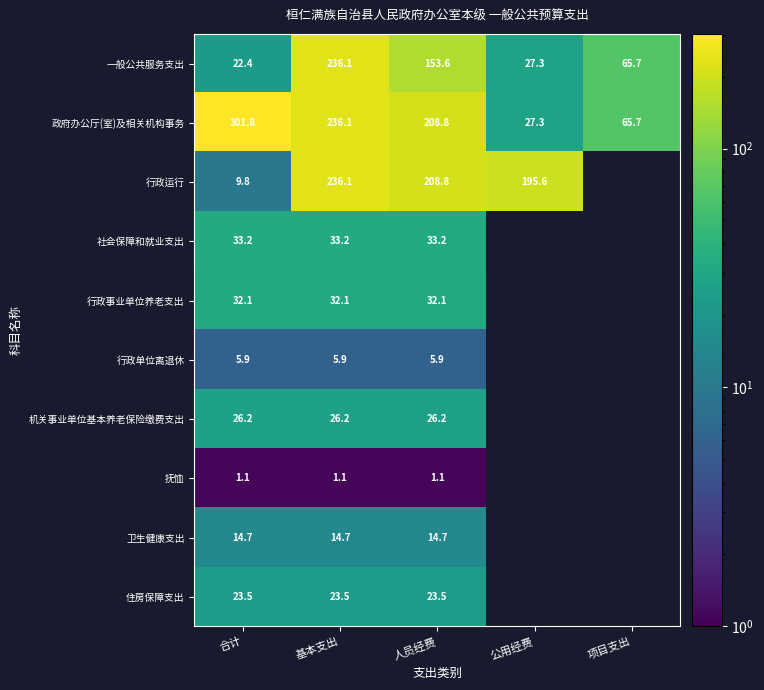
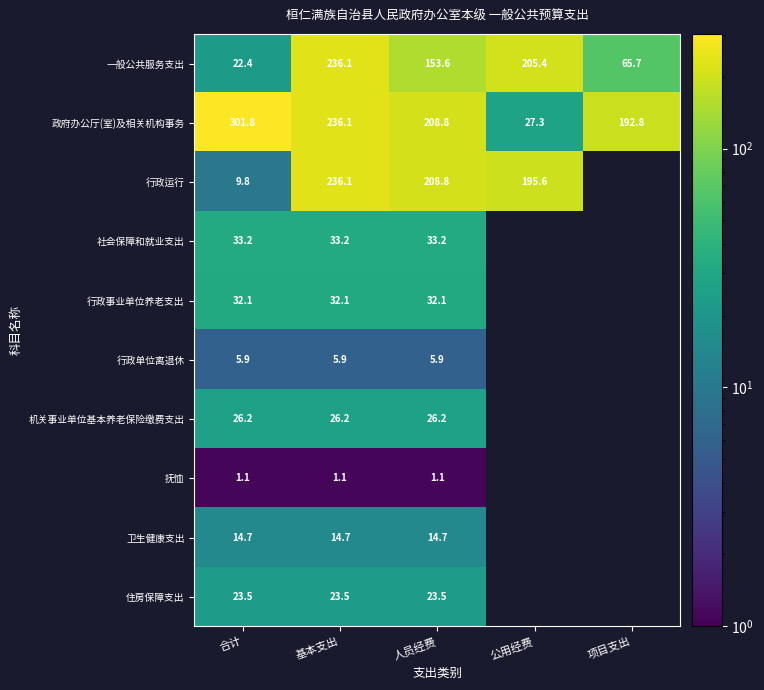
一般公共服务支出, 公用经费: 27.3 -> 205.4
政府办公厅(室)及相关机构事务, 项目支出: 65.7 -> 192.8
